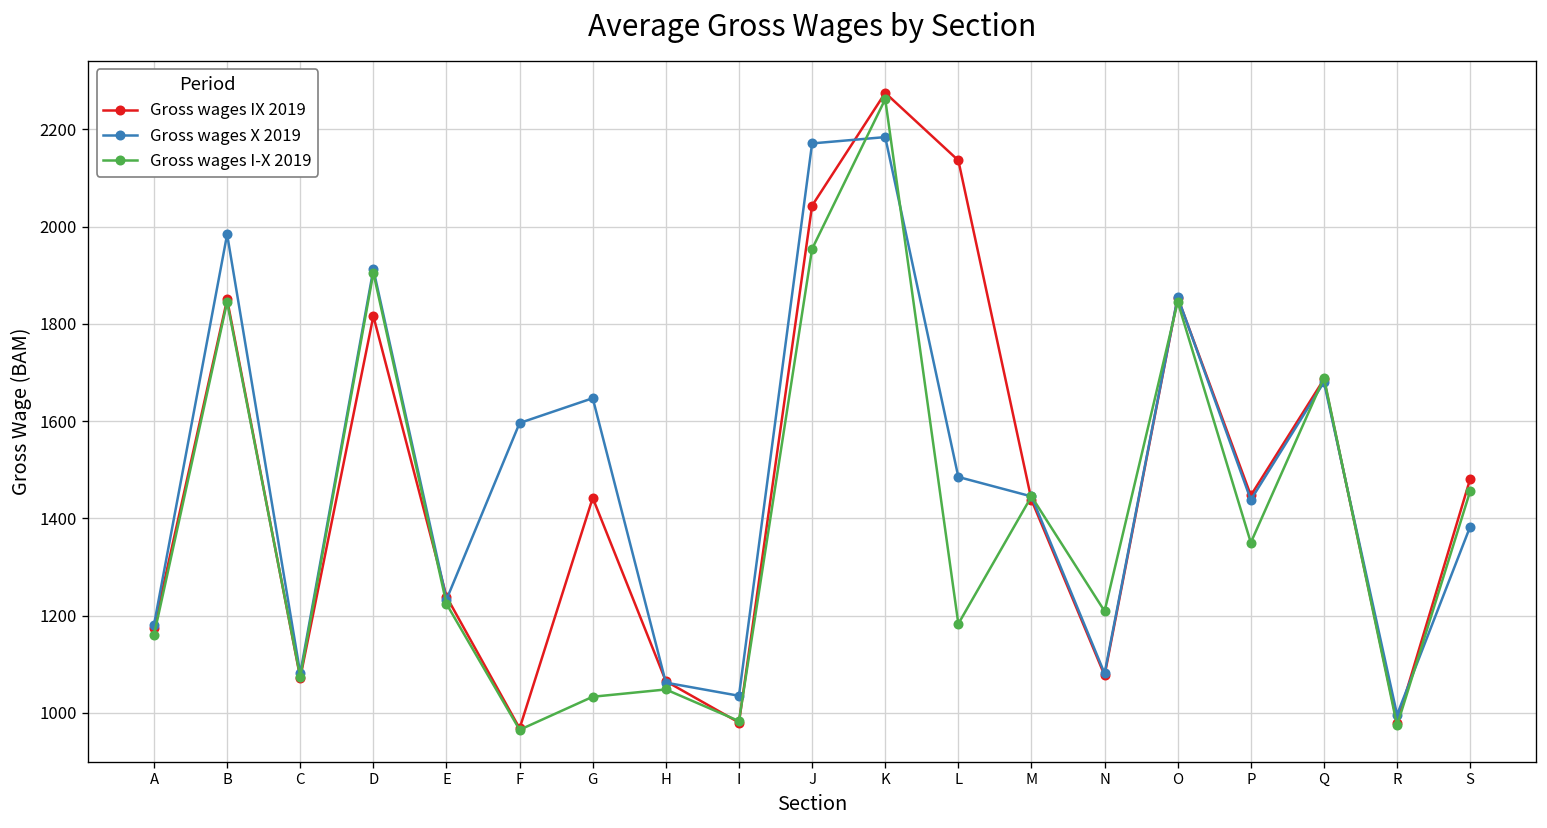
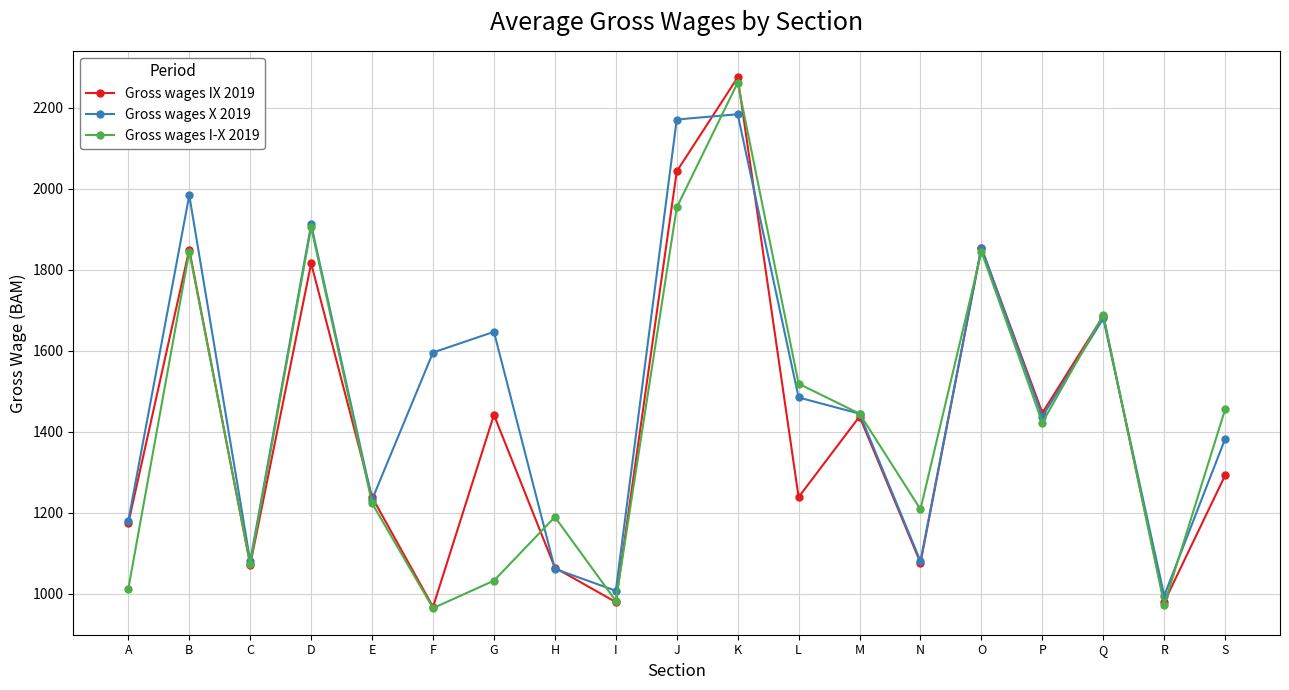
Gross wages I-X 2019, A: 1160 -> 1010
Gross wages I-X 2019, H: 1050 -> 1190
Gross wages X 2019, I: 1040 -> 1010
Gross wages IX 2019, L: 2140 -> 1240
Gross wages I-X 2019, L: 1180 -> 1520
Gross wages I-X 2019, P: 1350 -> 1420
Gross wages IX 2019, S: 1480 -> 1290
